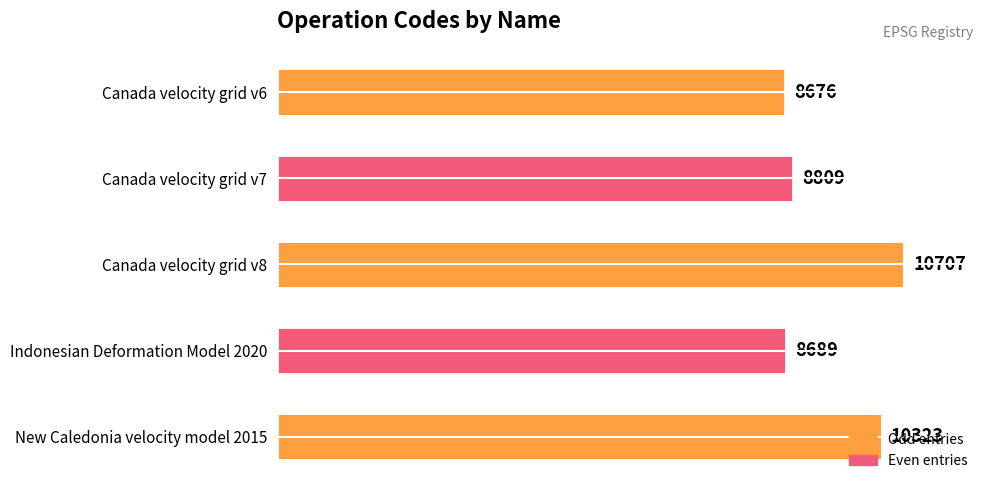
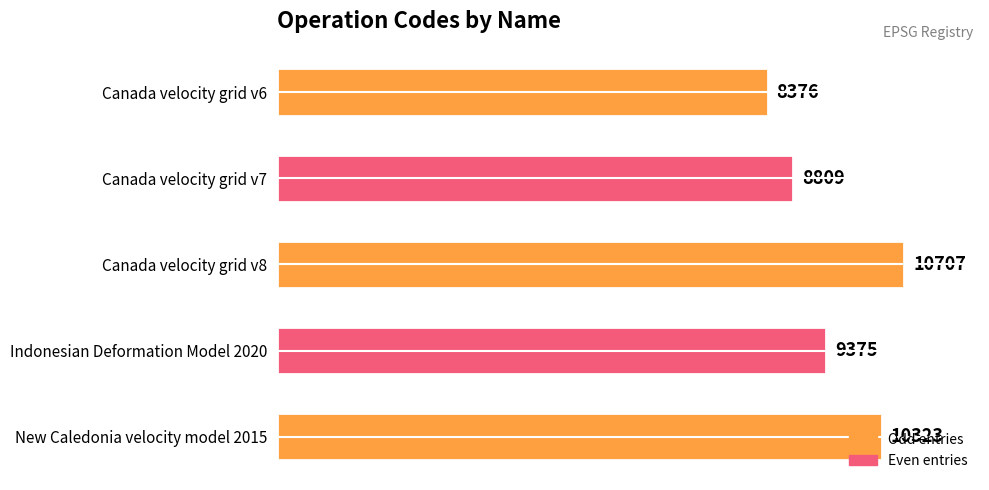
Canada velocity grid v6: 8676 -> 8376
Indonesian Deformation Model 2020: 8689 -> 9375
